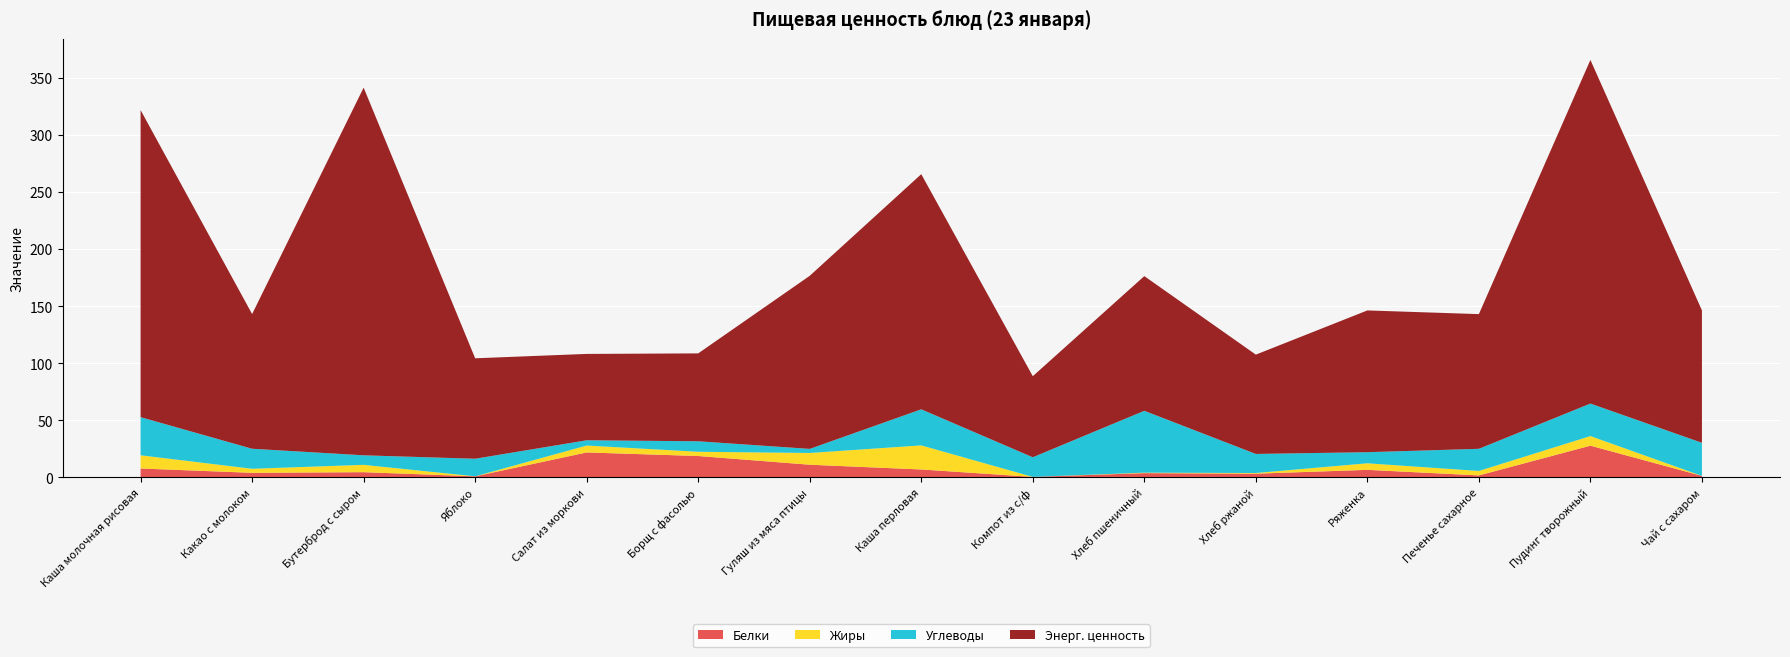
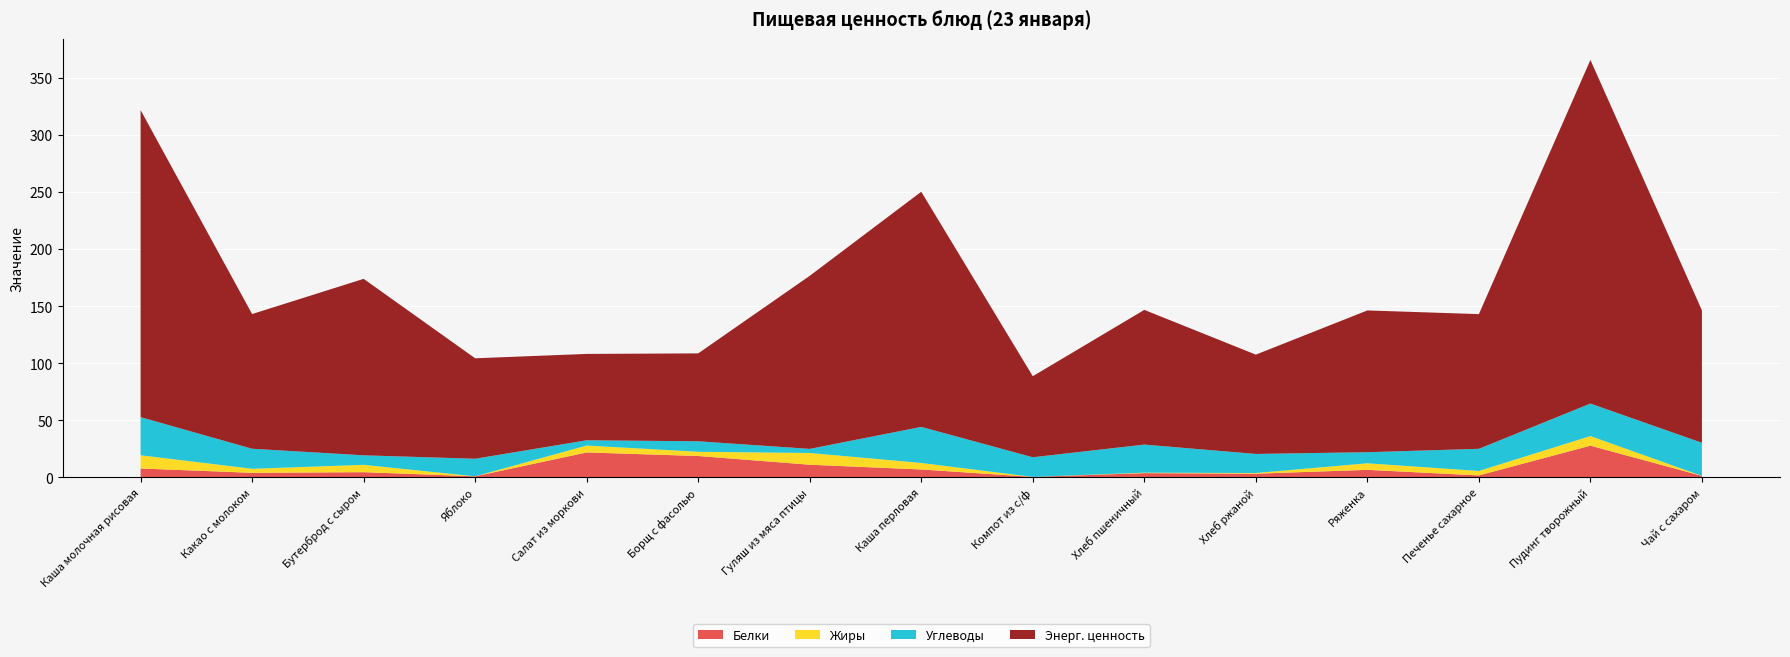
Энерг. ценность, Бутерброд с сыром: 322 -> 155
Жиры, Каша перловая: 21 -> 6
Углеводы, Хлеб пшеничный: 54 -> 25
